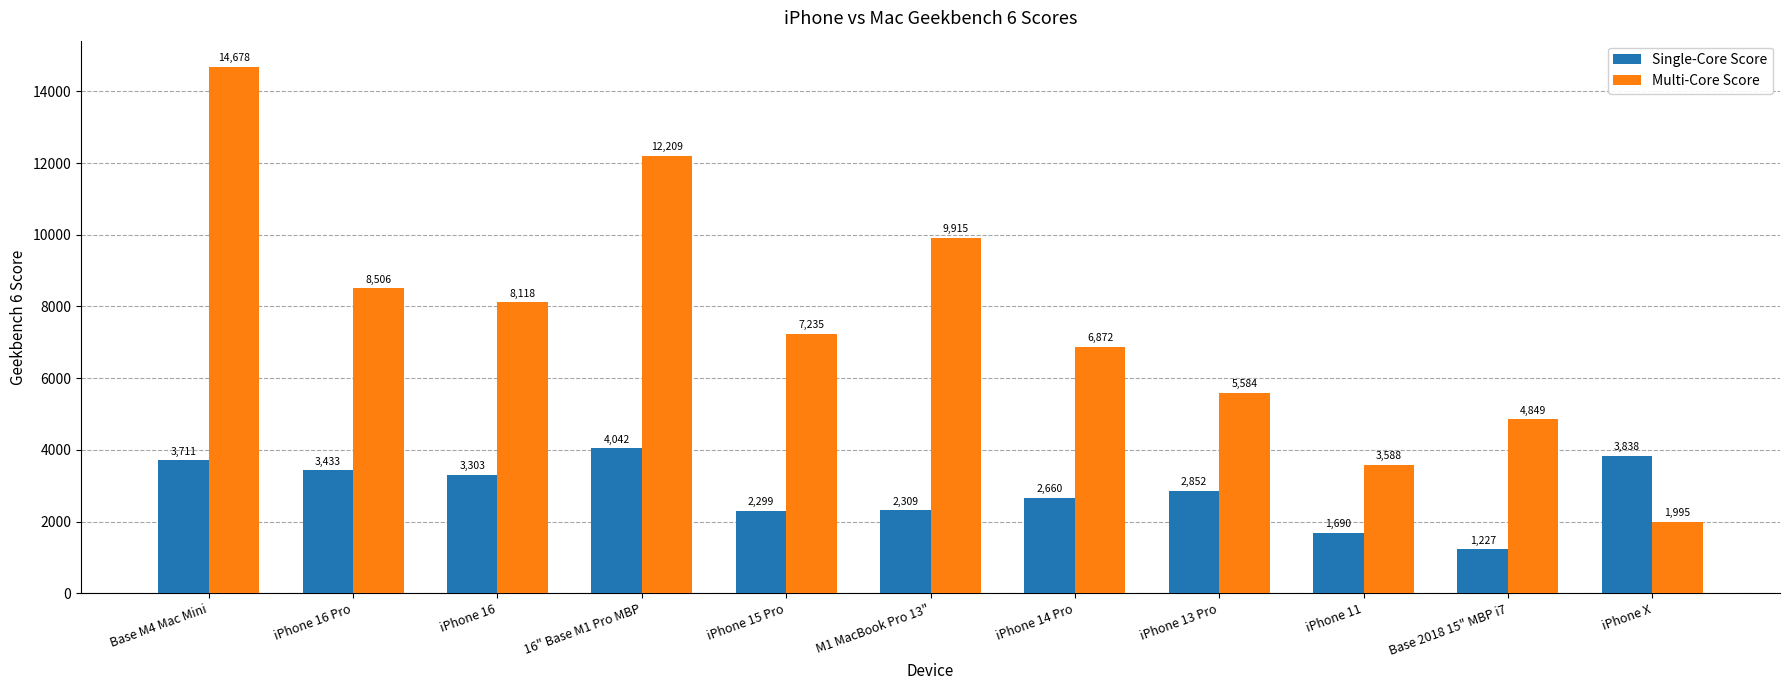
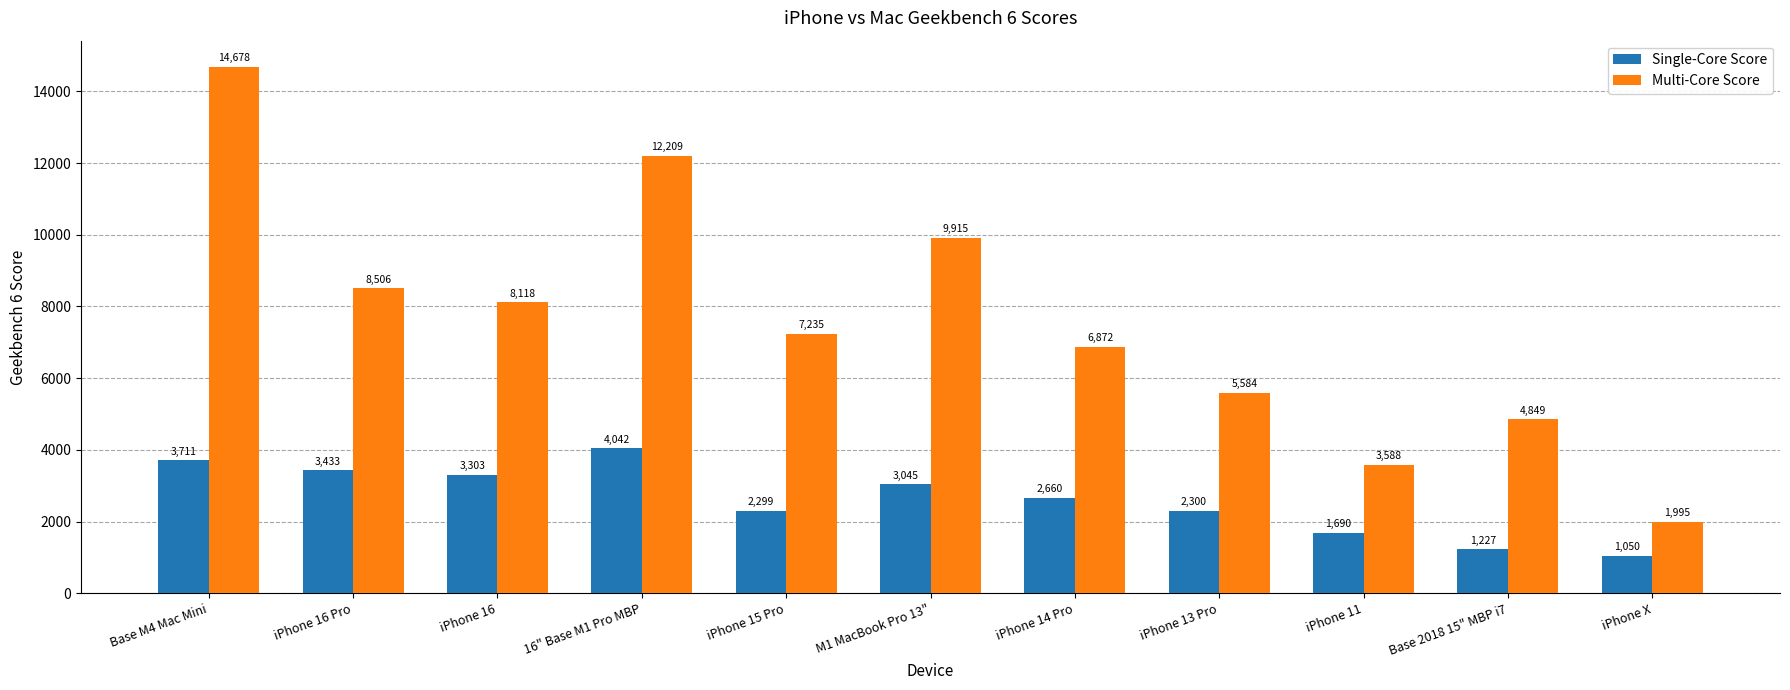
Single-Core Score, M1 MacBook Pro 13": 2,309 -> 3,045
Single-Core Score, iPhone 13 Pro: 2,852 -> 2,300
Single-Core Score, iPhone X: 3,838 -> 1,050
